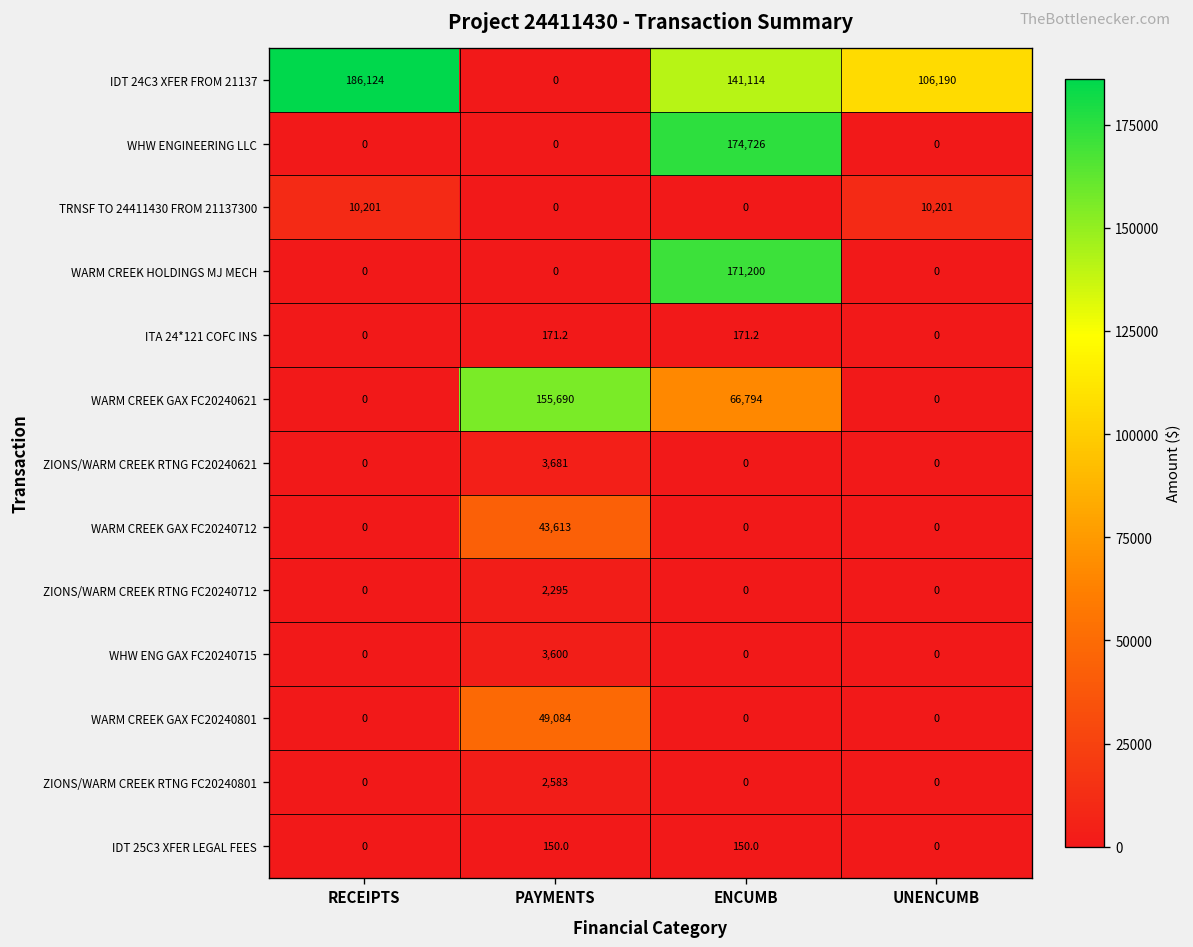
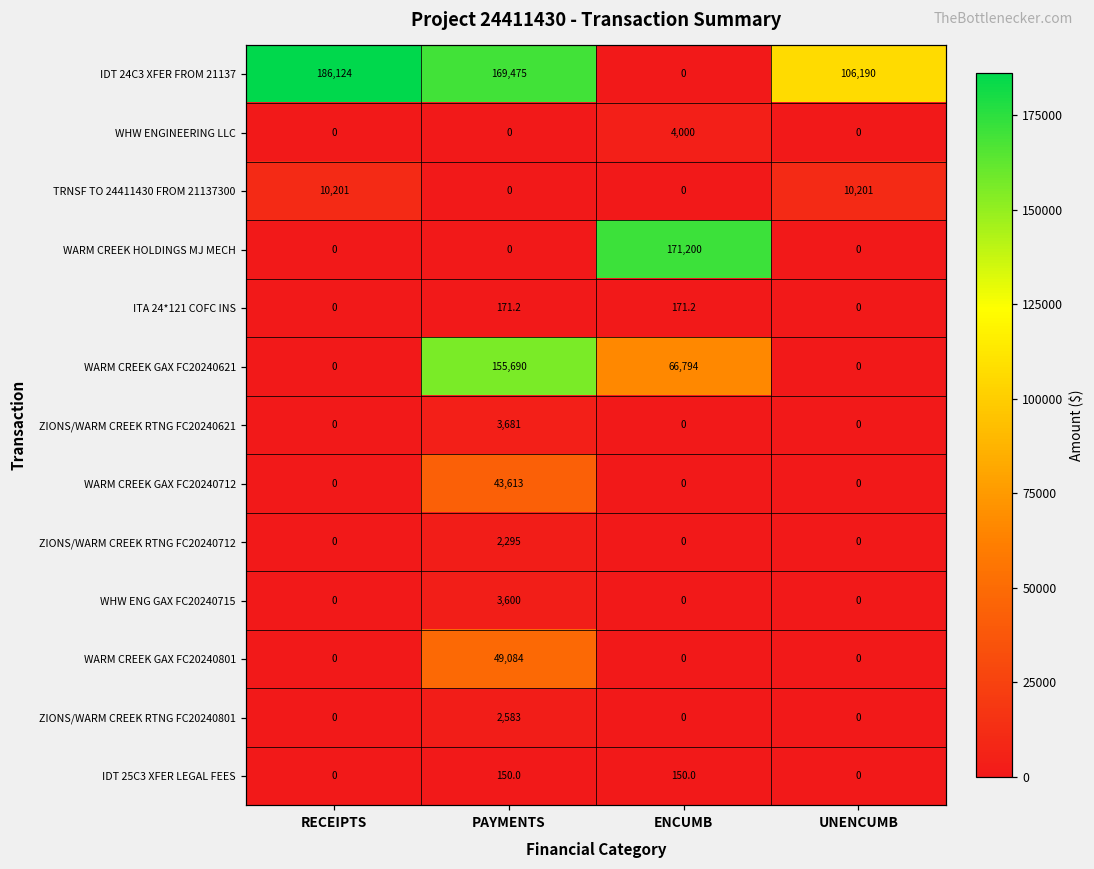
IDT 24C3 XFER FROM 21137, PAYMENTS: 0 -> 169,475
IDT 24C3 XFER FROM 21137, ENCUMB: 141,114 -> 0
WHW ENGINEERING LLC, ENCUMB: 174,726 -> 4,000
